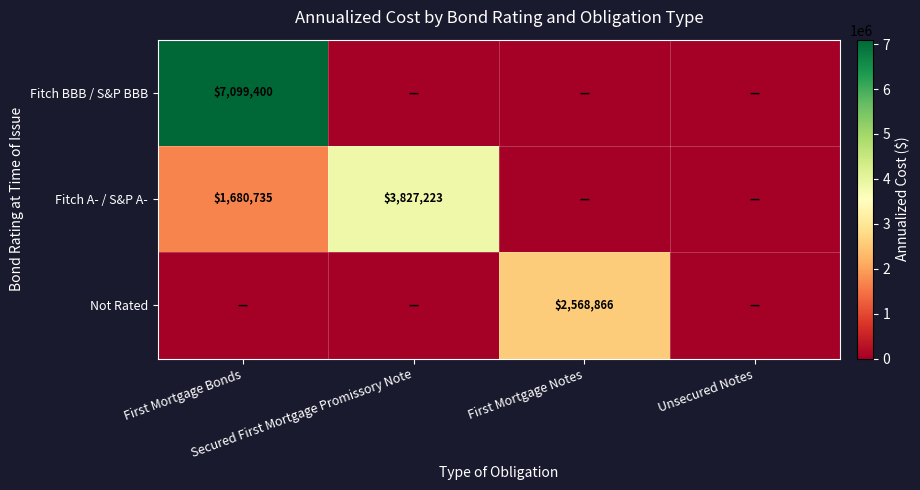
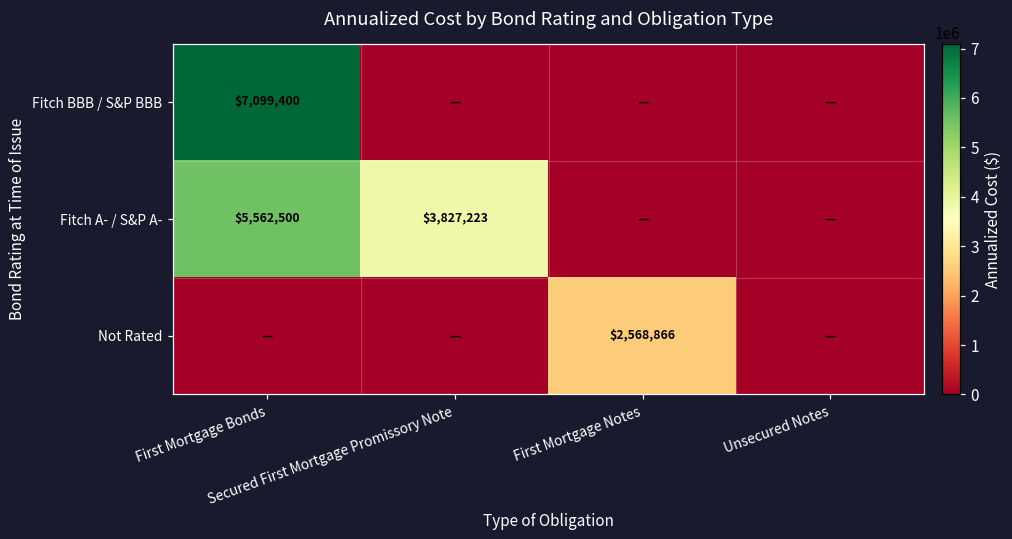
Fitch A- / S&P A-, First Mortgage Bonds: $1,680,735 -> $5,562,500
